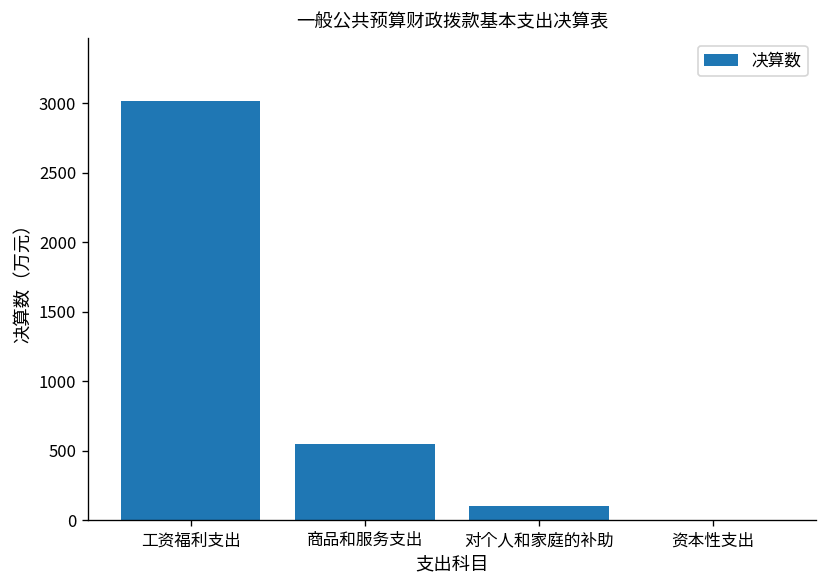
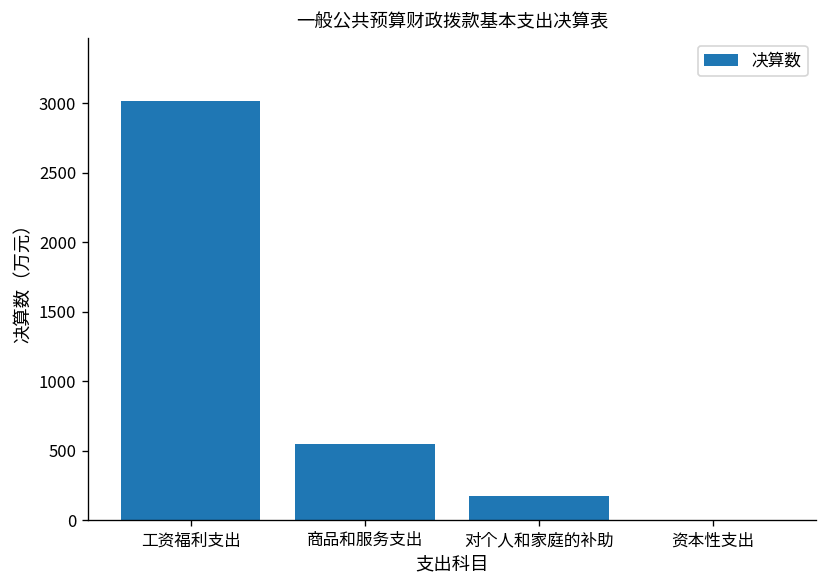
对个人和家庭的补助: 110 -> 180
